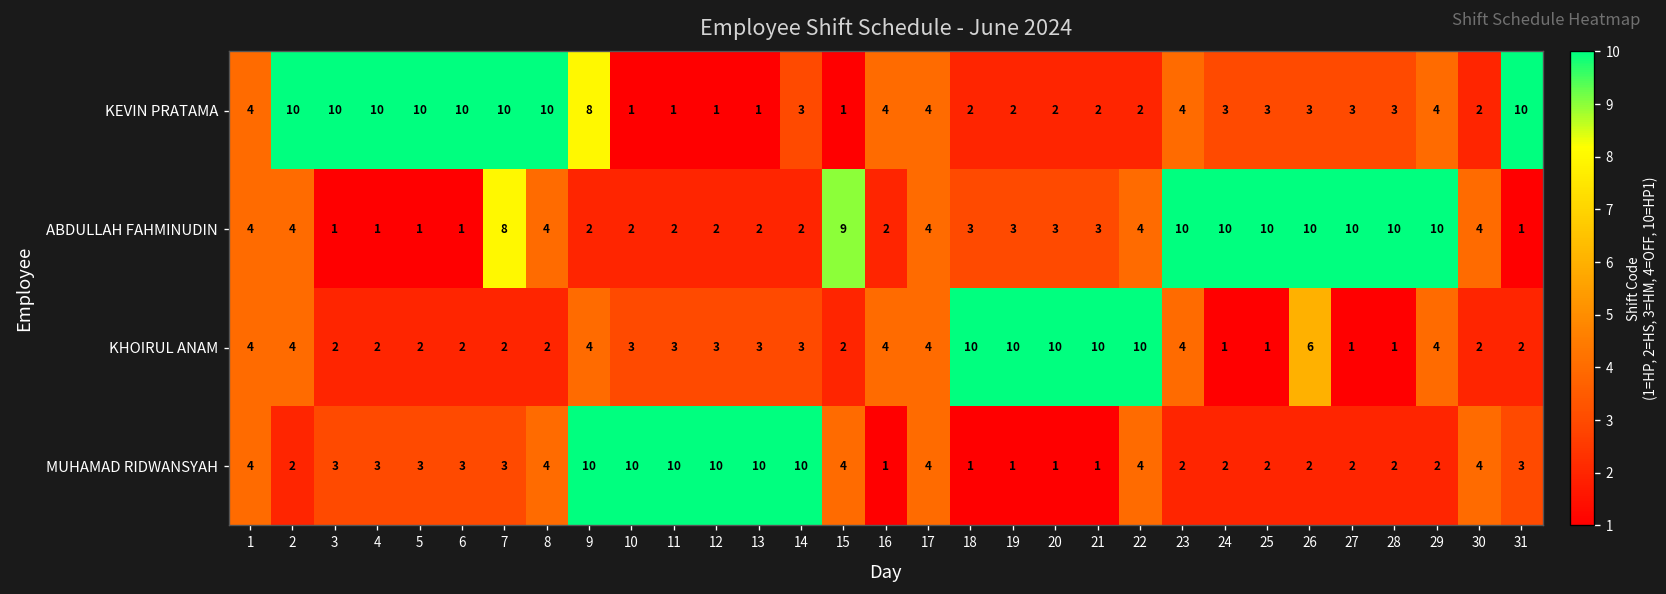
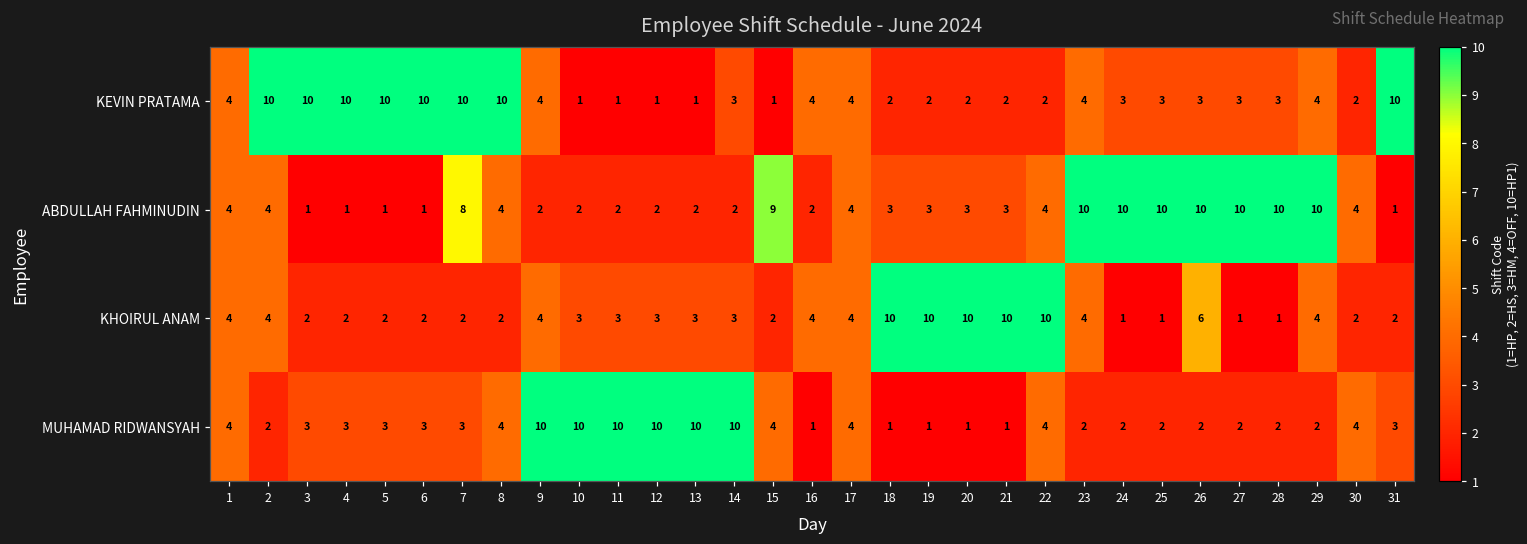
KEVIN PRATAMA, 9: 8 -> 4
